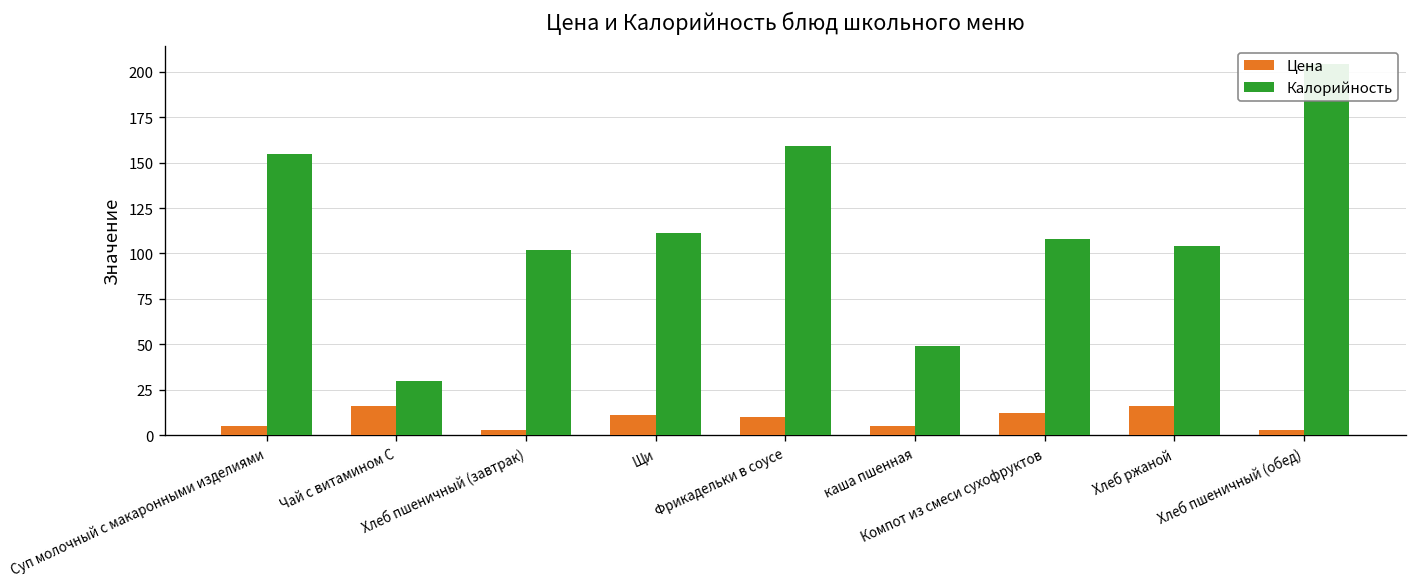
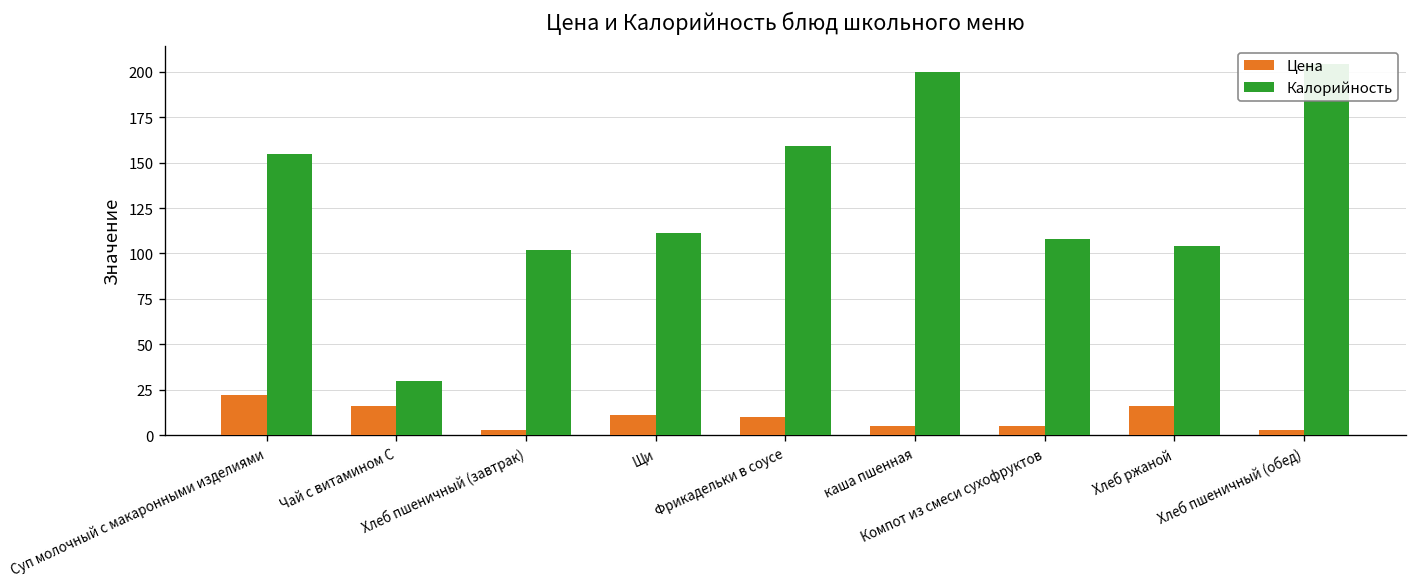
Цена, Суп молочный с макаронными изделиями: 5 -> 22
Калорийность, каша пшенная: 49 -> 200
Цена, Компот из смеси сухофруктов: 12 -> 5
